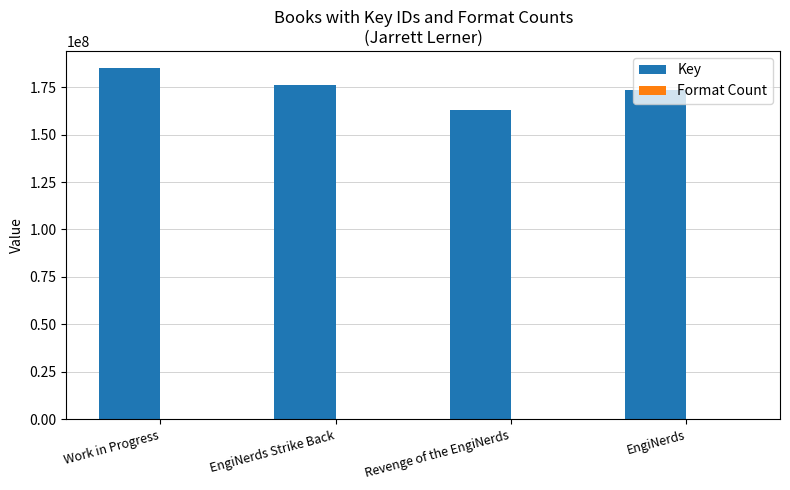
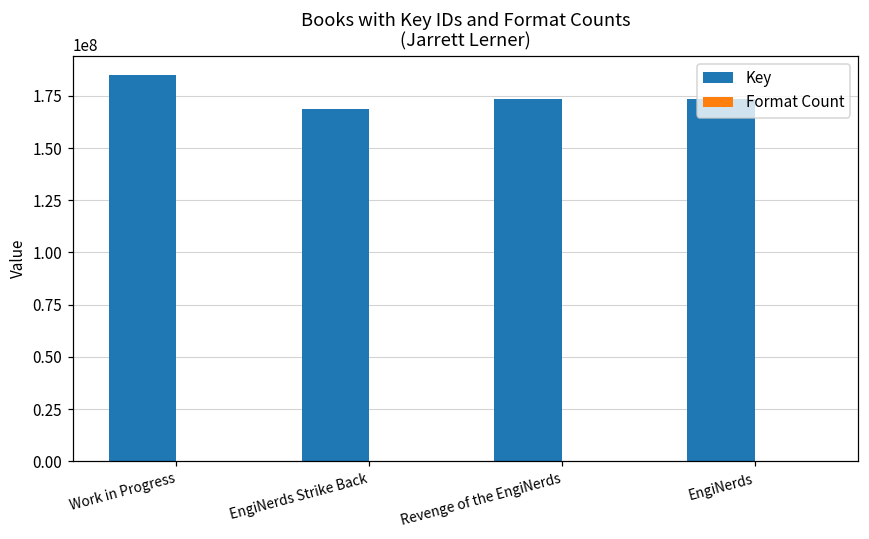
Key, EngiNerds Strike Back: 176000000 -> 169000000
Key, Revenge of the EngiNerds: 163000000 -> 173000000
